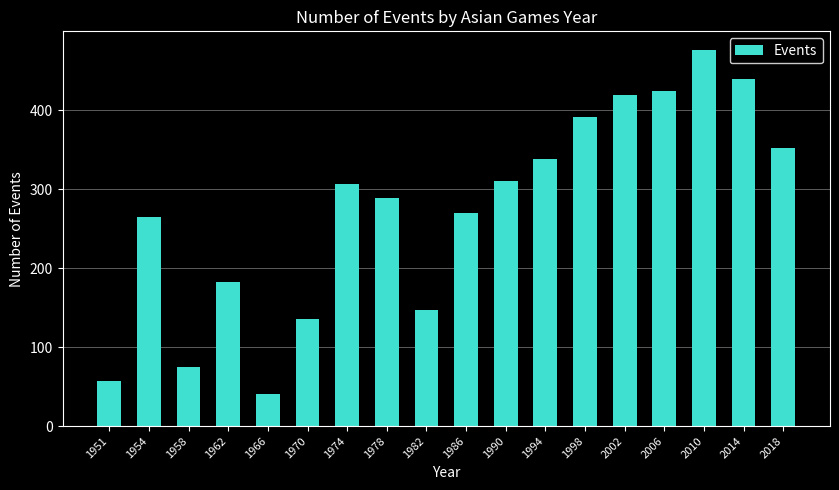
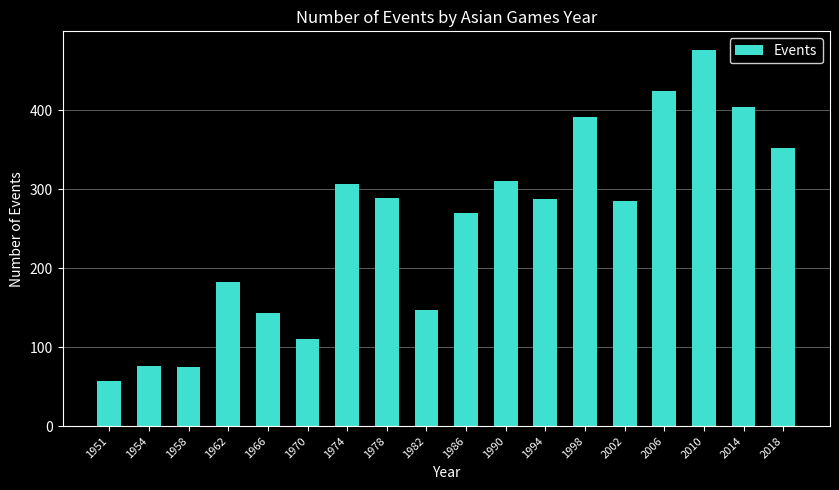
1954: 270 -> 80
1966: 40 -> 140
1970: 140 -> 110
1994: 340 -> 290
2002: 420 -> 290
2014: 440 -> 400
